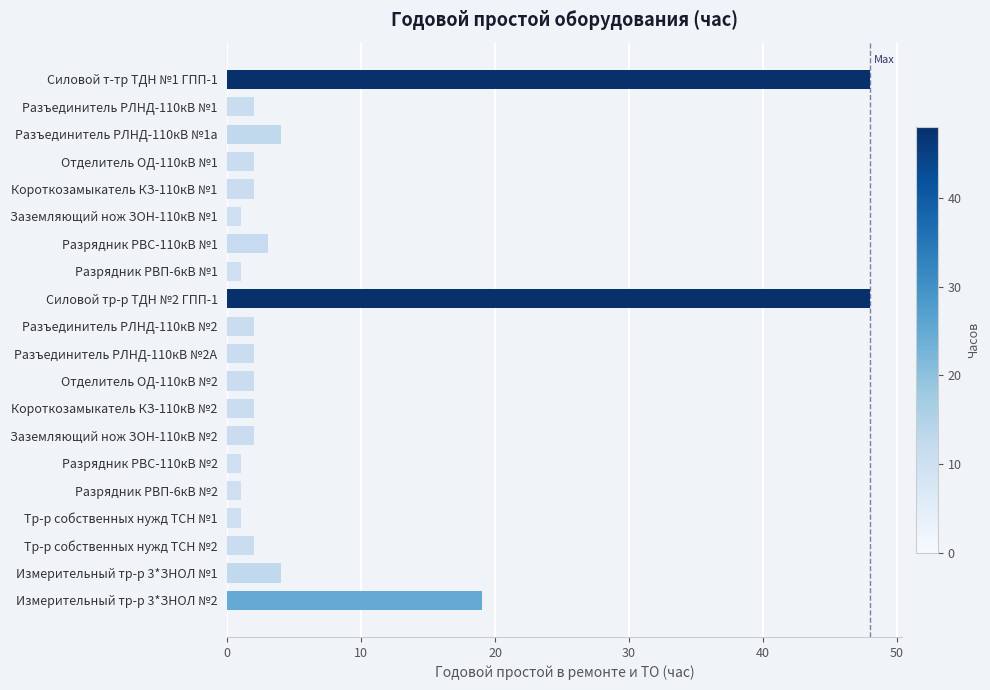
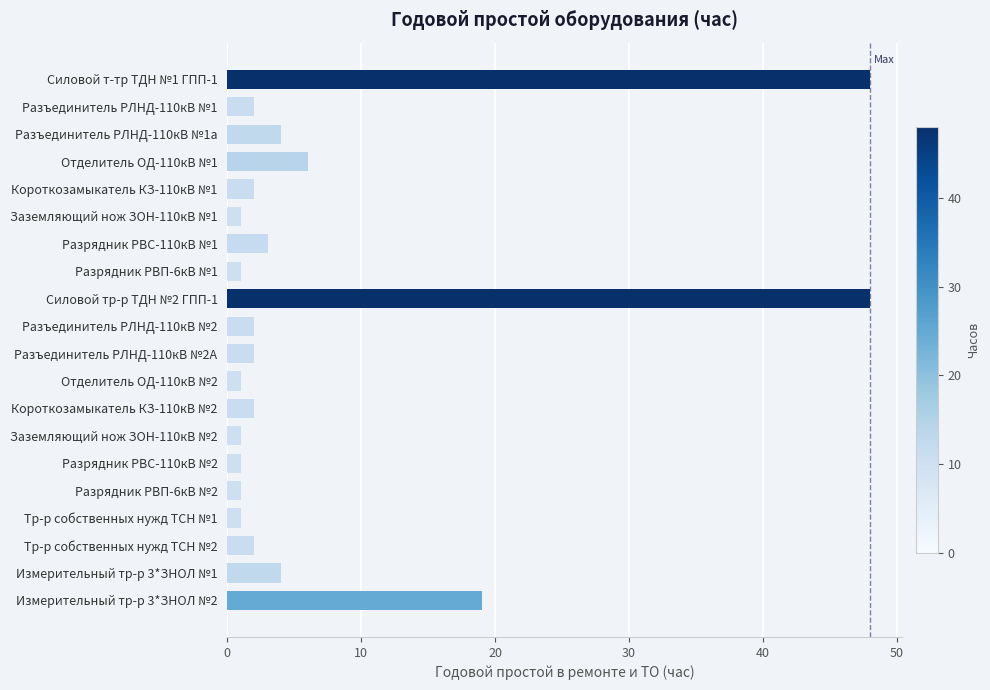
Отделитель ОД-110кВ №1: 2 -> 6
Отделитель ОД-110кВ №2: 2 -> 1
Заземляющий нож ЗОН-110кВ №2: 2 -> 1
